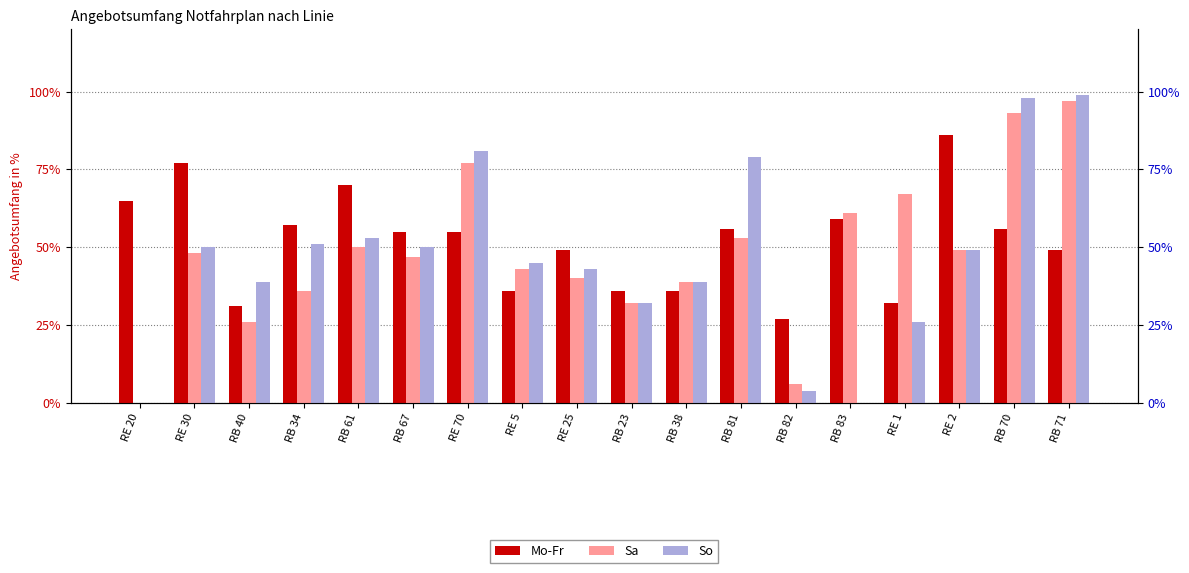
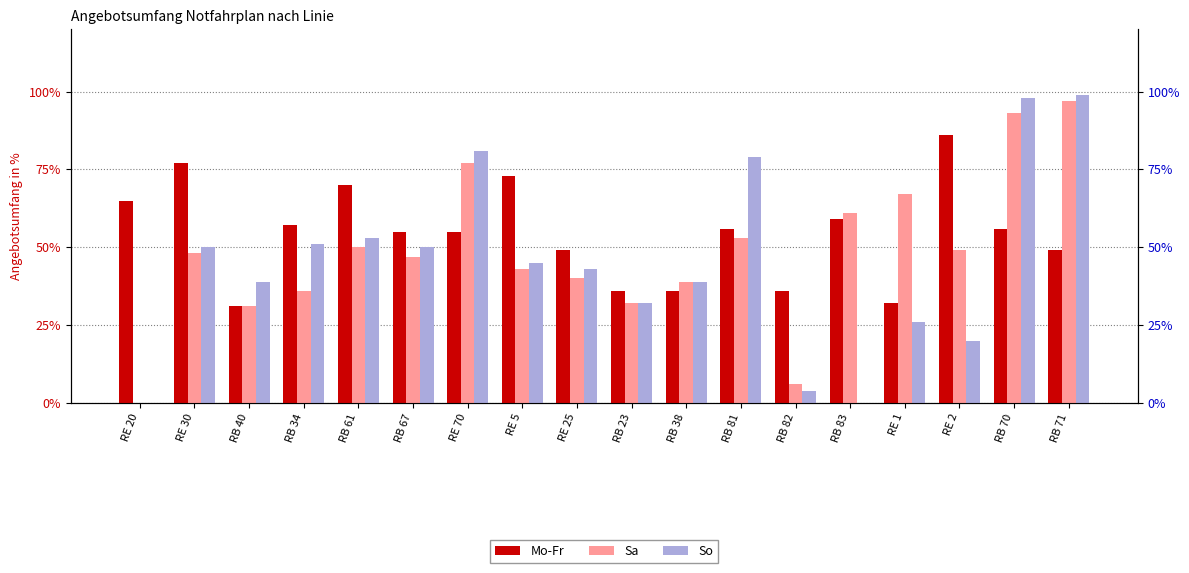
Sa, RB 40: 26% -> 31%
Mo-Fr, RE 5: 36% -> 73%
Mo-Fr, RB 82: 27% -> 36%
So, RE 2: 49% -> 20%
